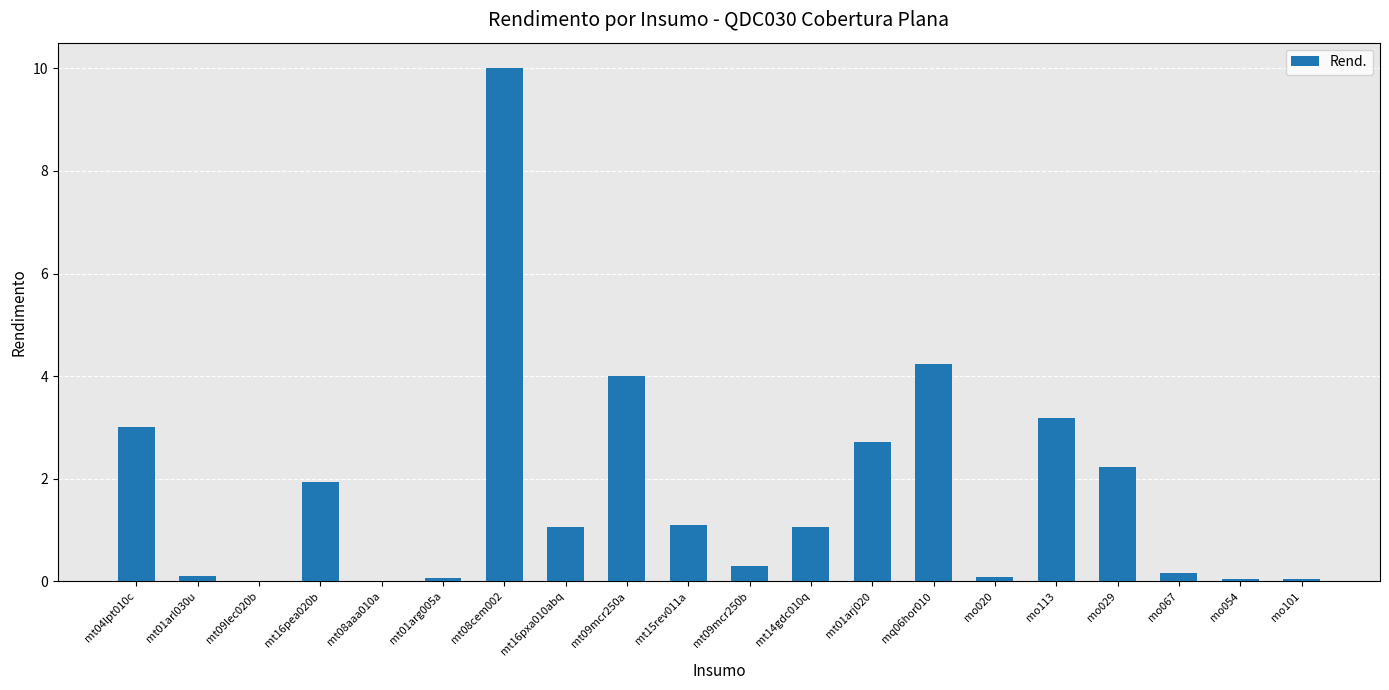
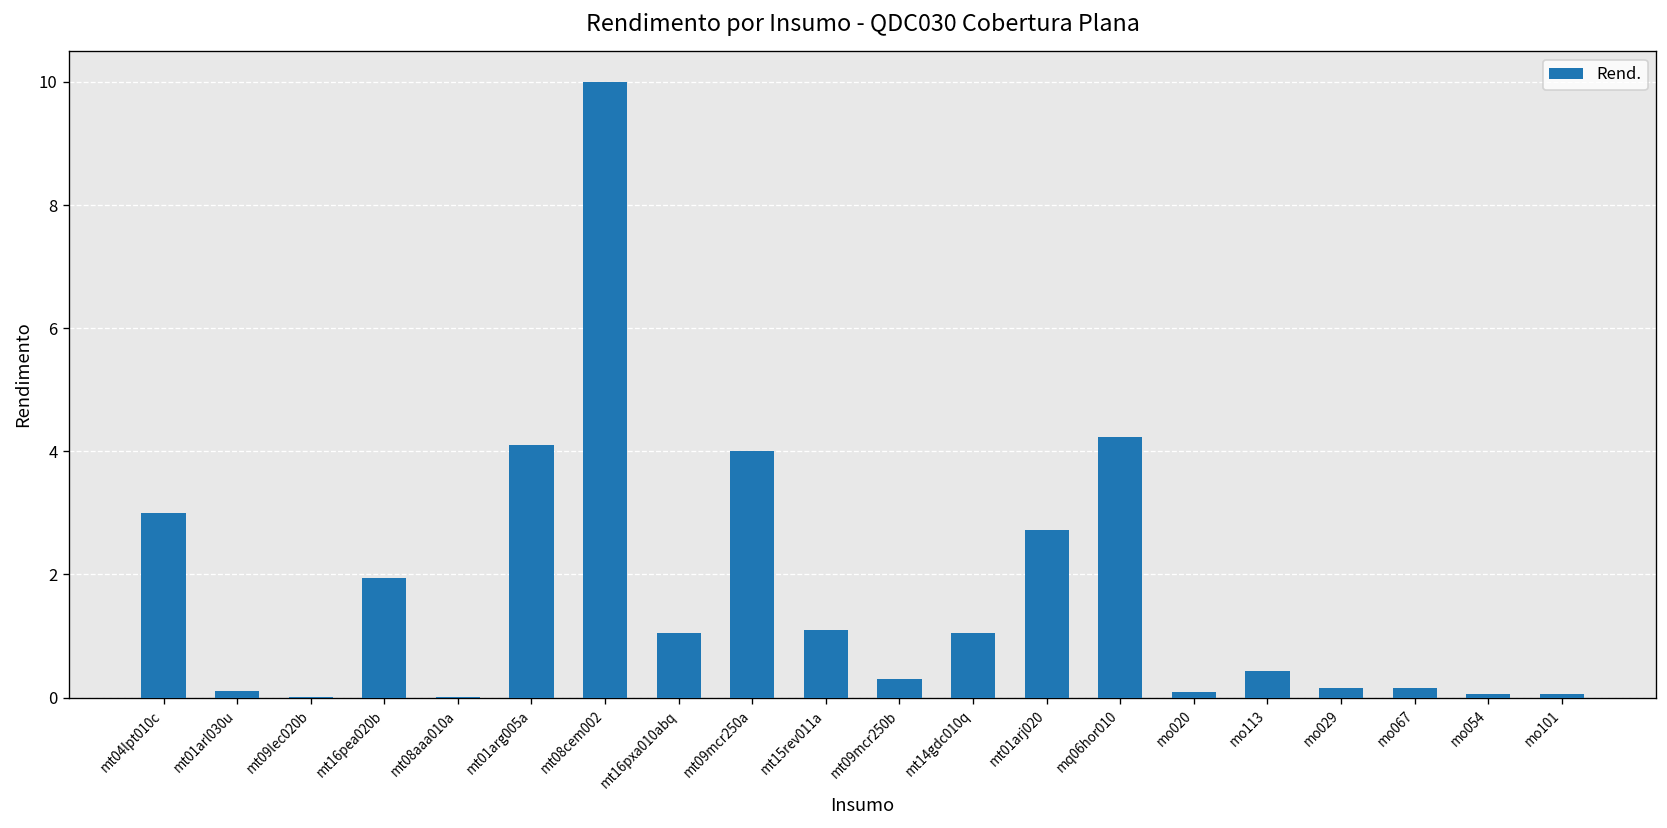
mt01arg005a: 0.1 -> 4.1
mo113: 3.2 -> 0.4
mo029: 2.2 -> 0.2
